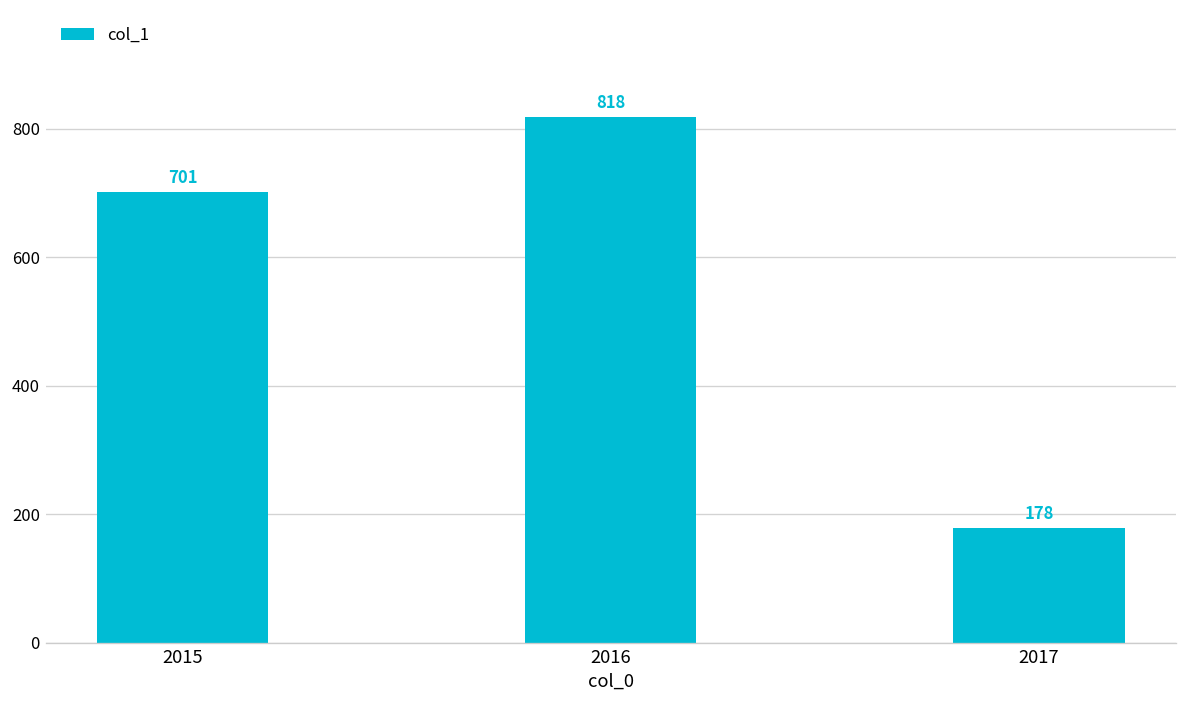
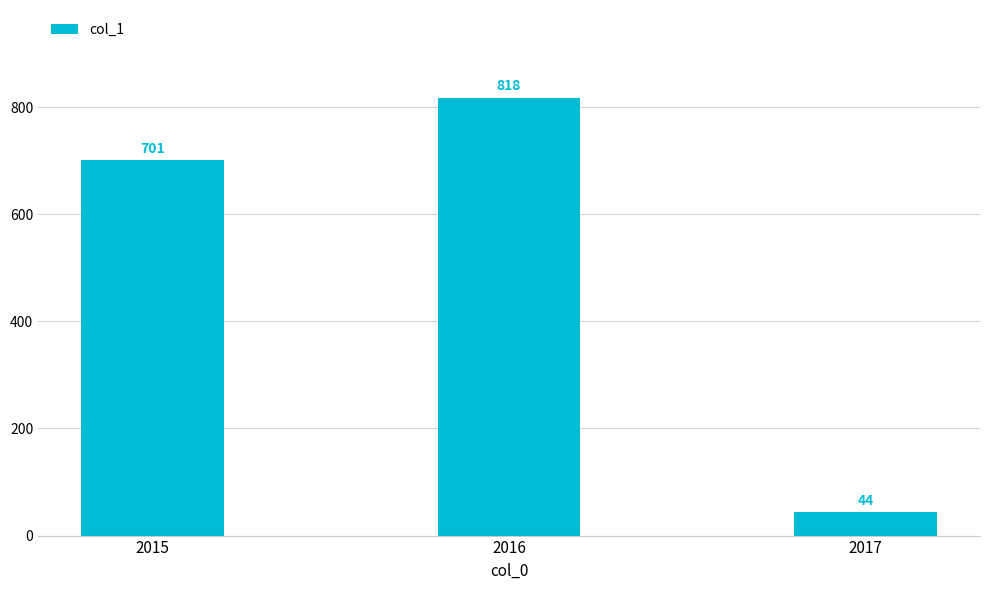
2017: 178 -> 44
